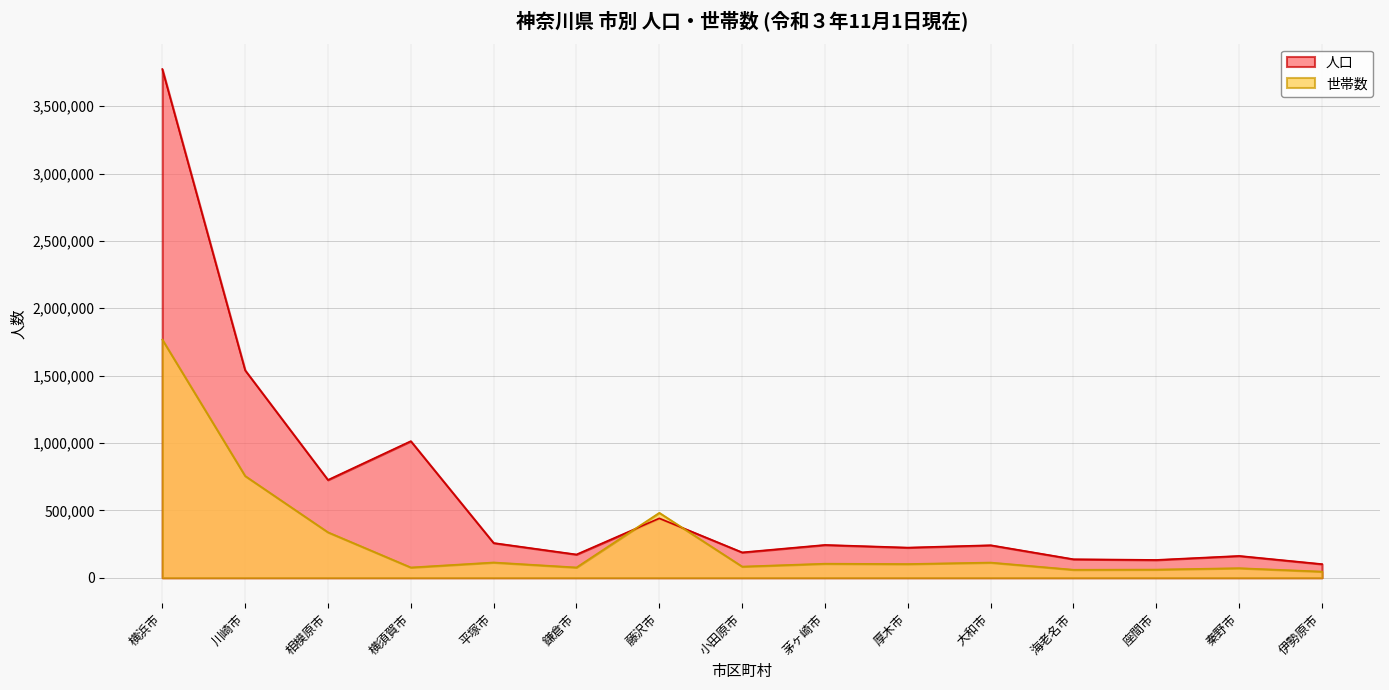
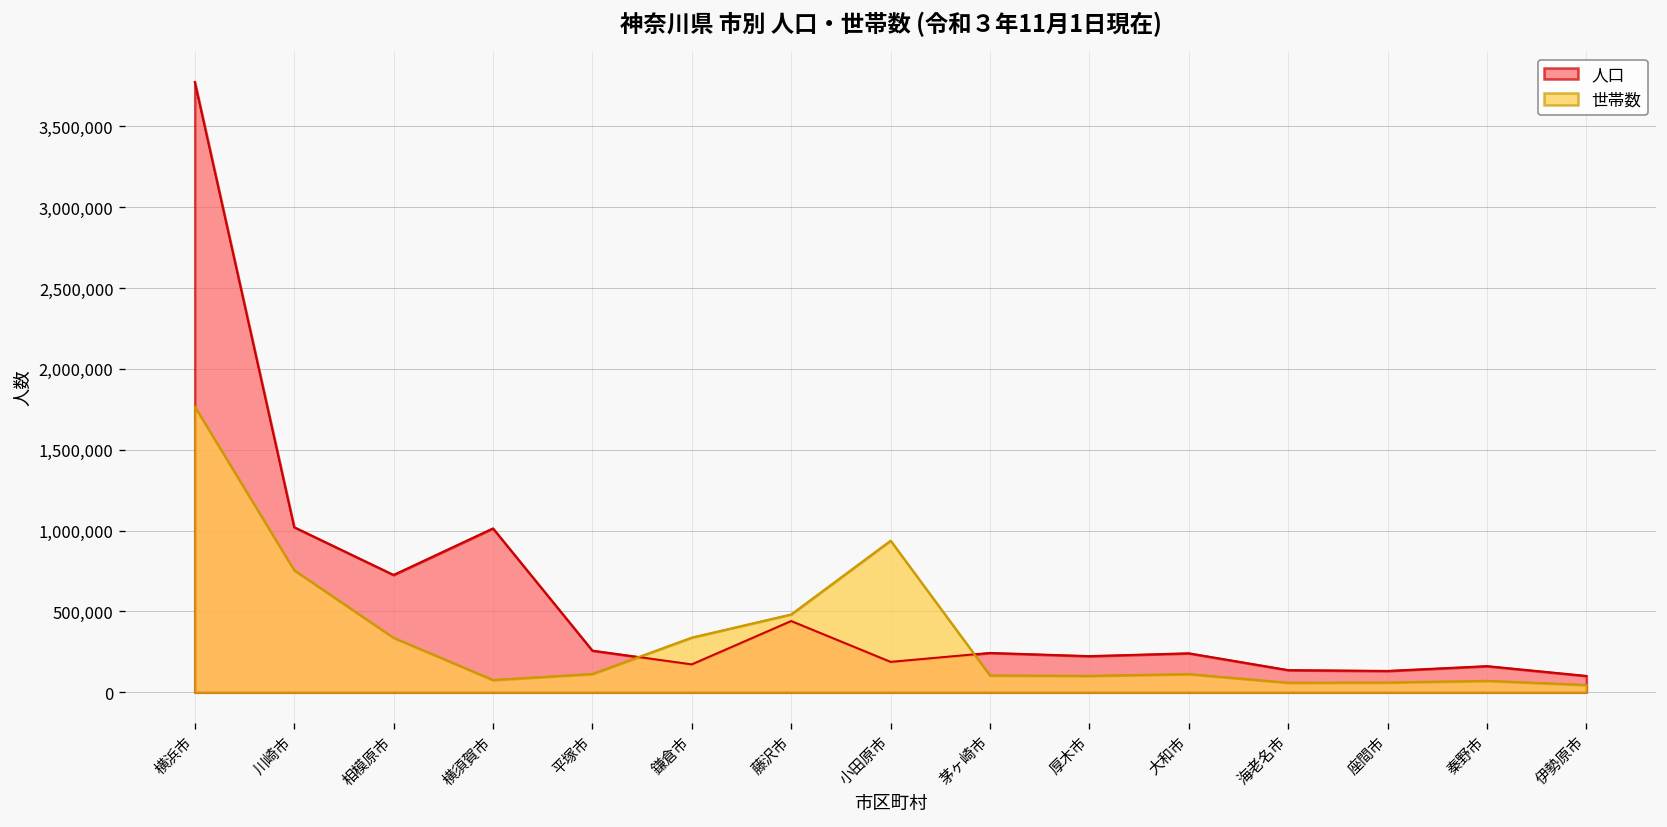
人口, 川崎市: 1,540,000 -> 1,020,000
世帯数, 鎌倉市: 80,000 -> 340,000
世帯数, 小田原市: 80,000 -> 940,000
